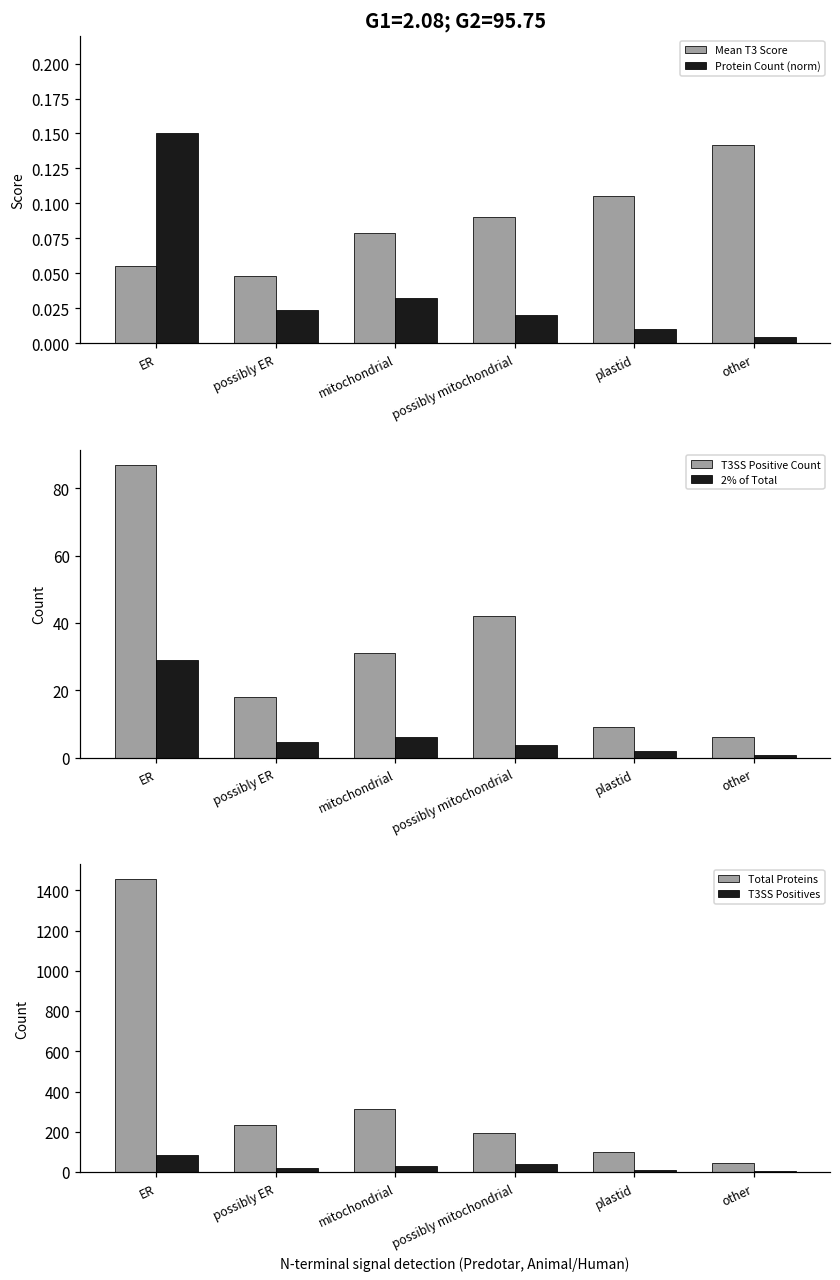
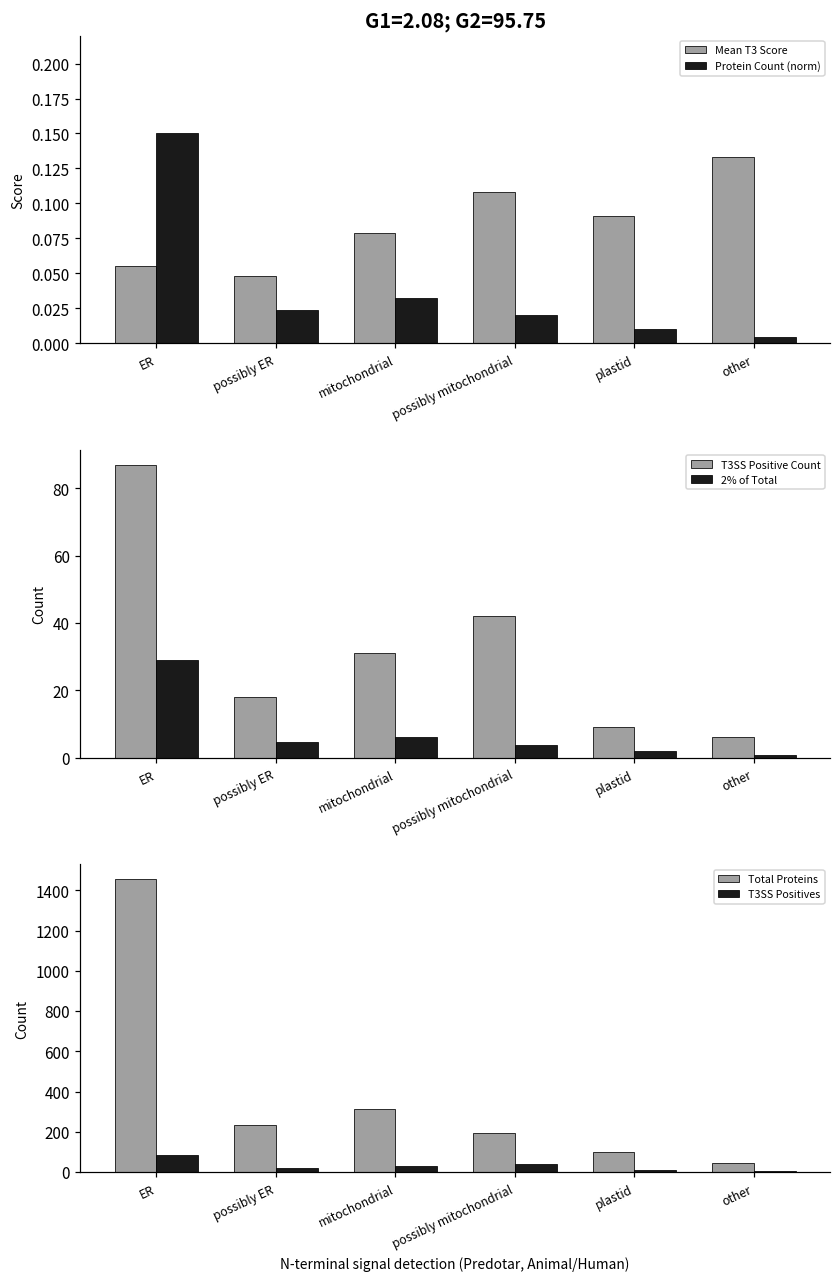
G1=2.08; G2=95.75, Mean T3 Score, possibly mitochondrial: 0.090 -> 0.108
G1=2.08; G2=95.75, Mean T3 Score, plastid: 0.105 -> 0.091
G1=2.08; G2=95.75, Mean T3 Score, other: 0.142 -> 0.133
